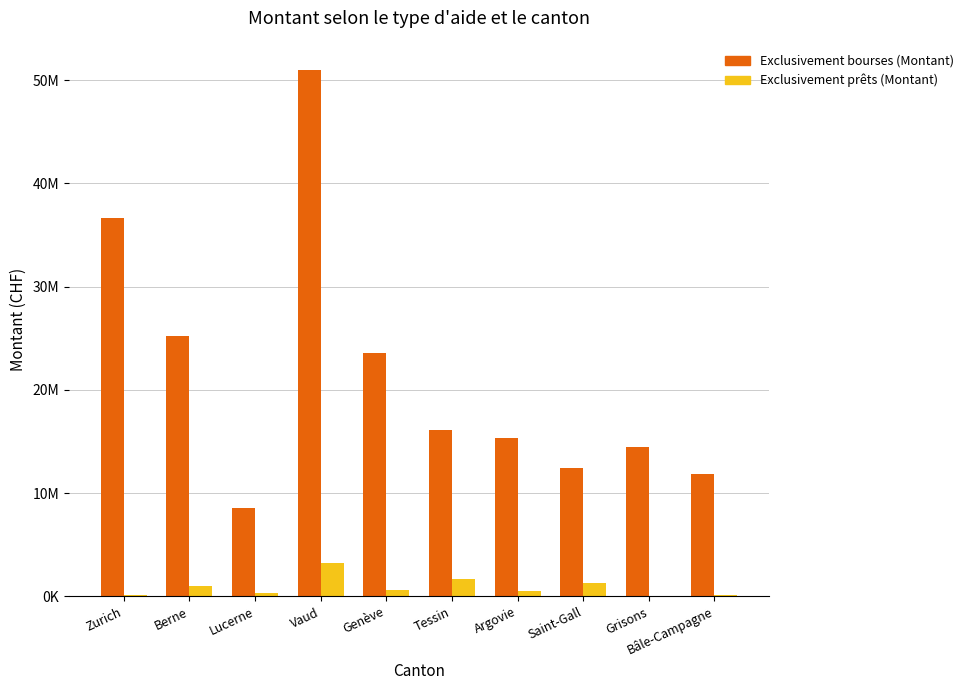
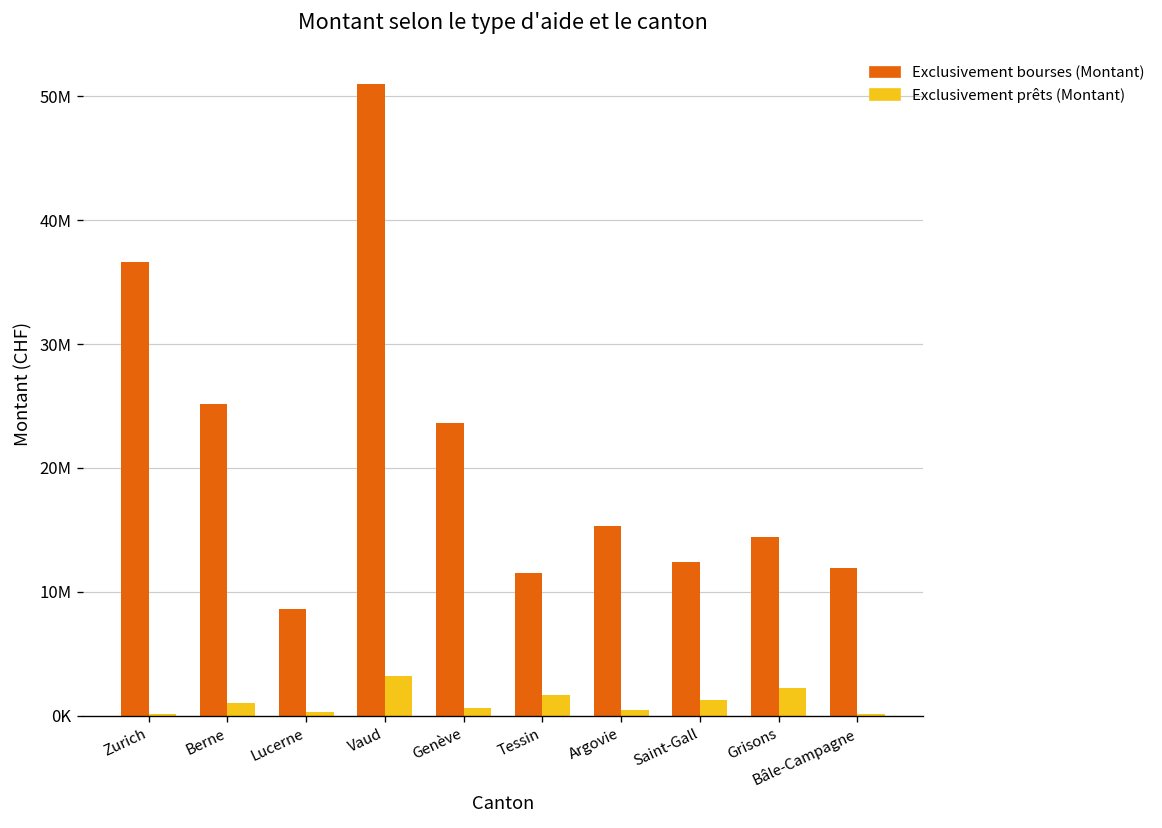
Exclusivement bourses (Montant), Tessin: 16100000 -> 11500000
Exclusivement prêts (Montant), Grisons: 0 -> 2200000
